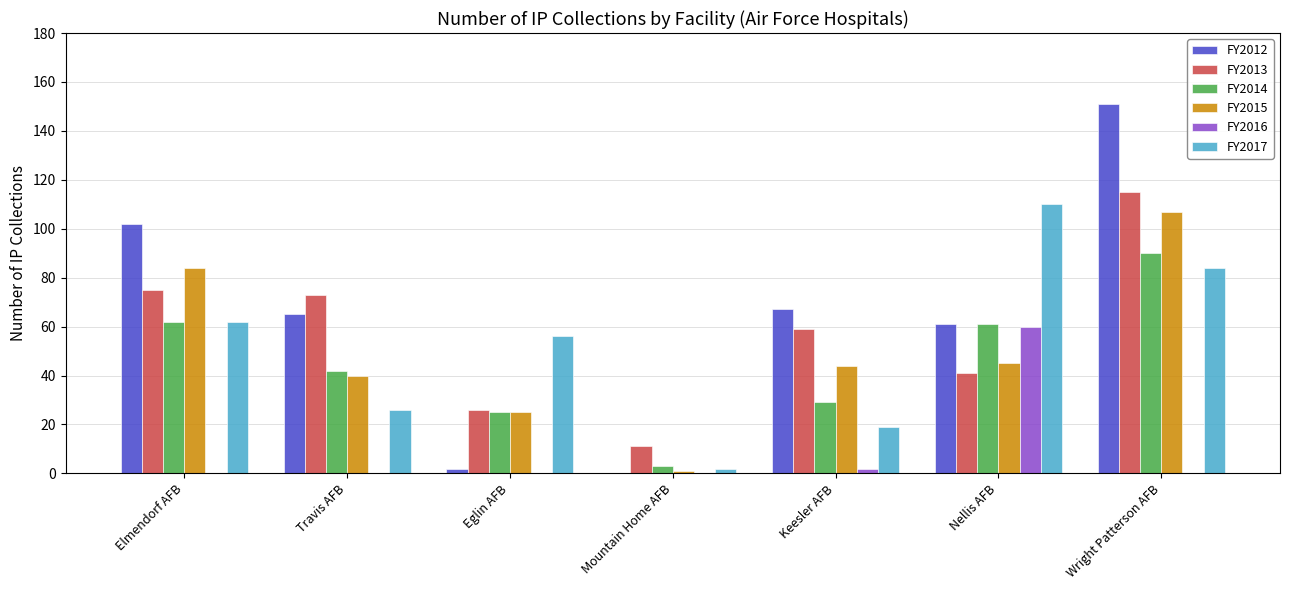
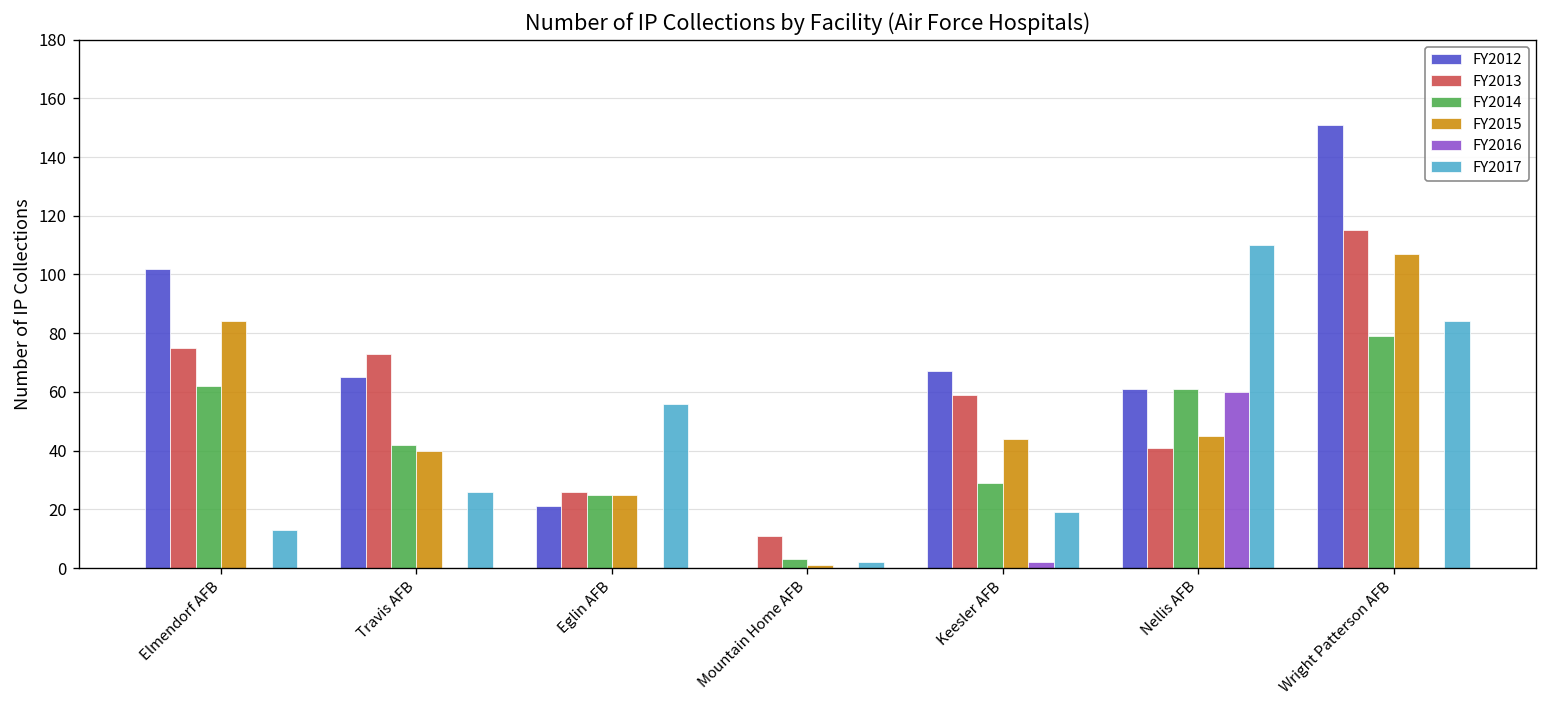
FY2017, Elmendorf AFB: 62 -> 13
FY2012, Eglin AFB: 2 -> 21
FY2014, Wright Patterson AFB: 90 -> 79
